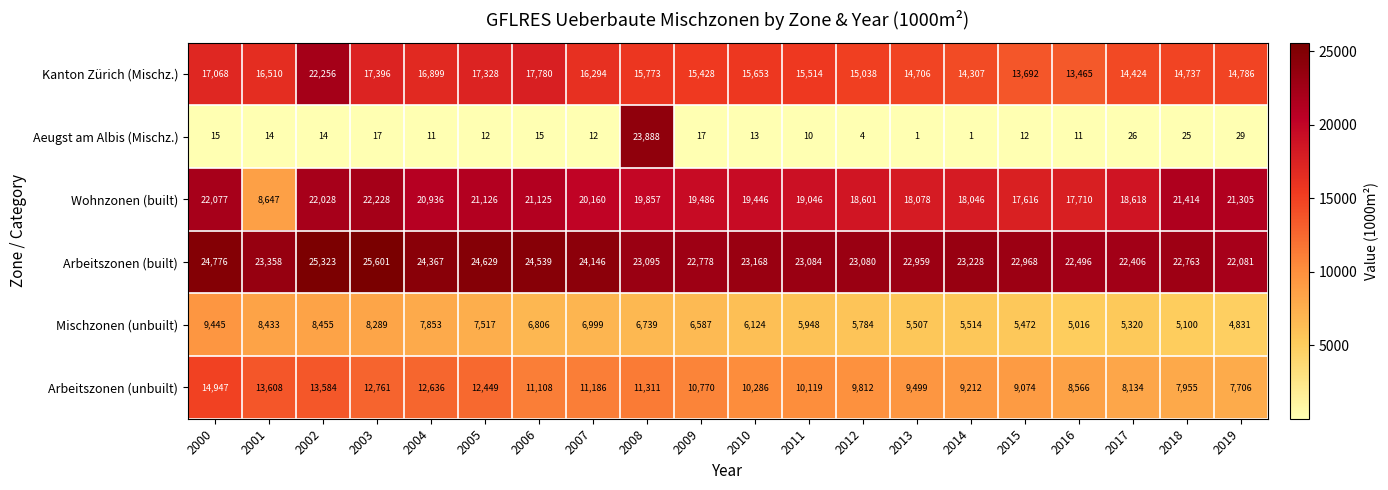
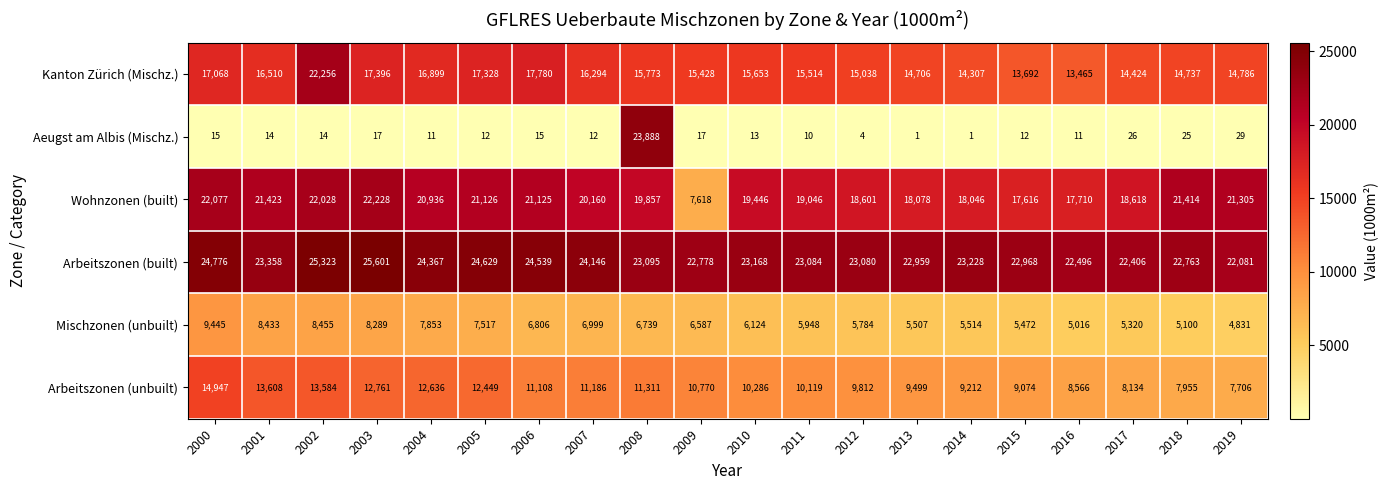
Wohnzonen (built), 2001: 8,647 -> 21,423
Wohnzonen (built), 2009: 19,486 -> 7,618
